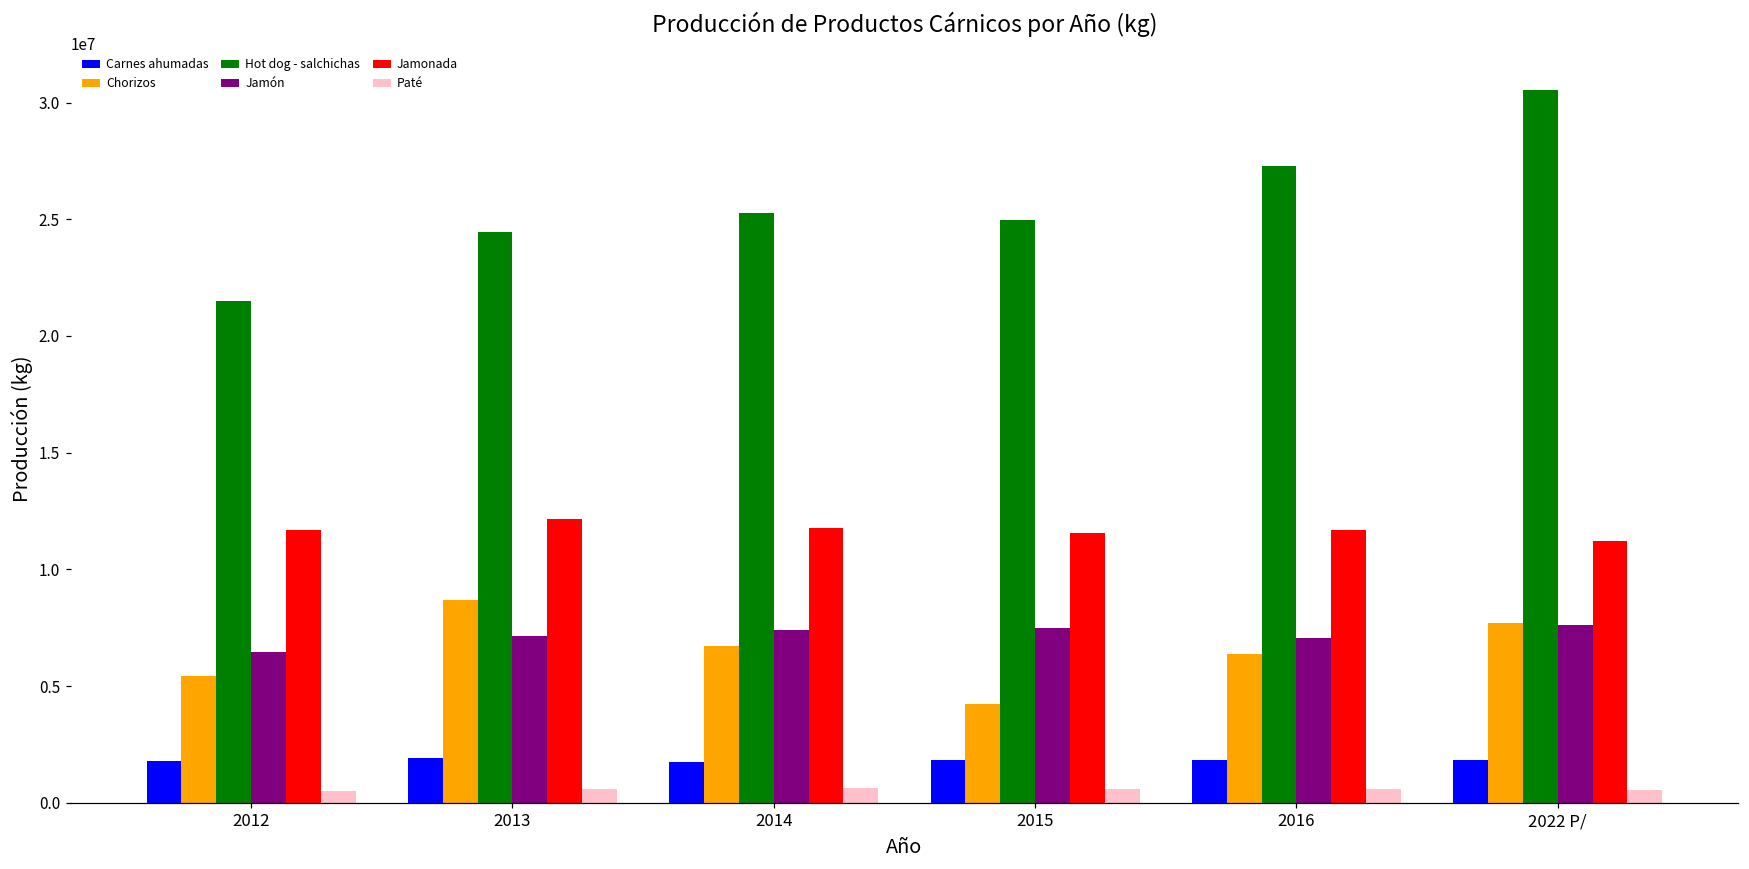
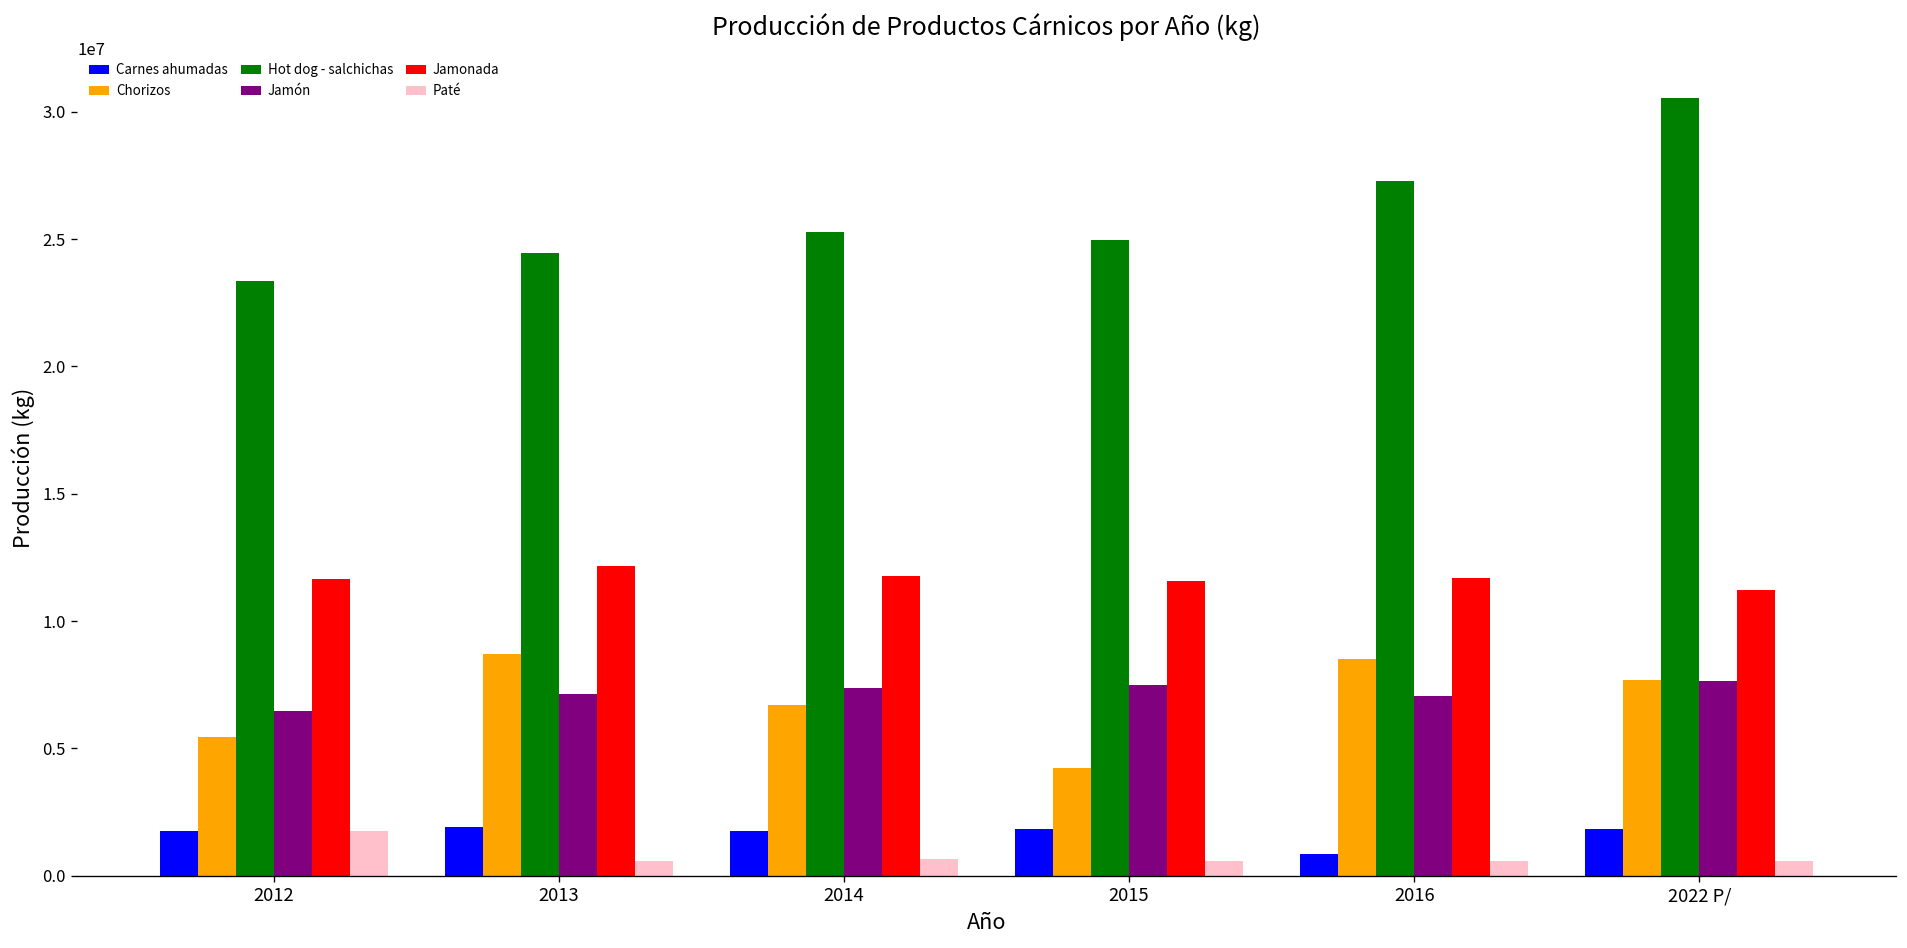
Hot dog - salchichas, 2012: 21500000 -> 23400000
Paté, 2012: 500000 -> 1700000
Carnes ahumadas, 2016: 1800000 -> 800000
Chorizos, 2016: 6400000 -> 8500000
